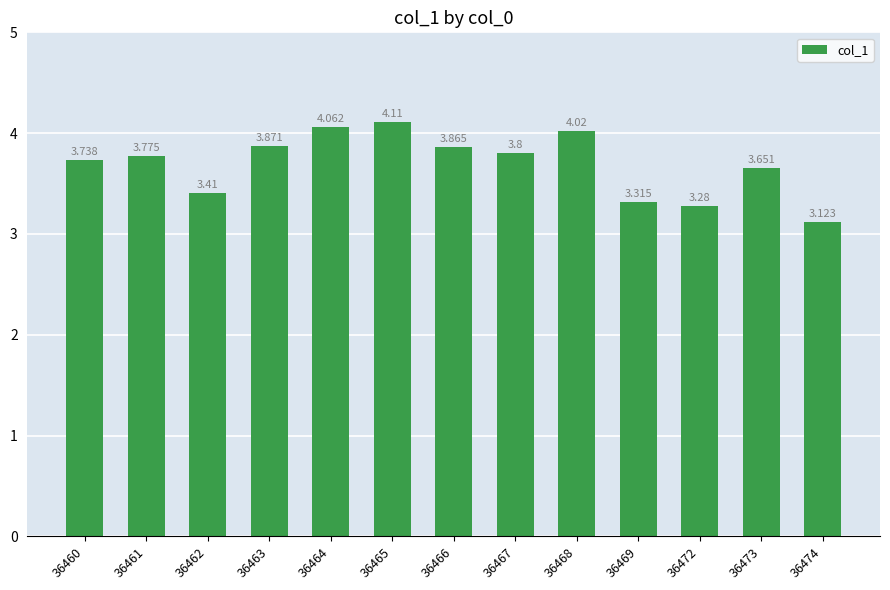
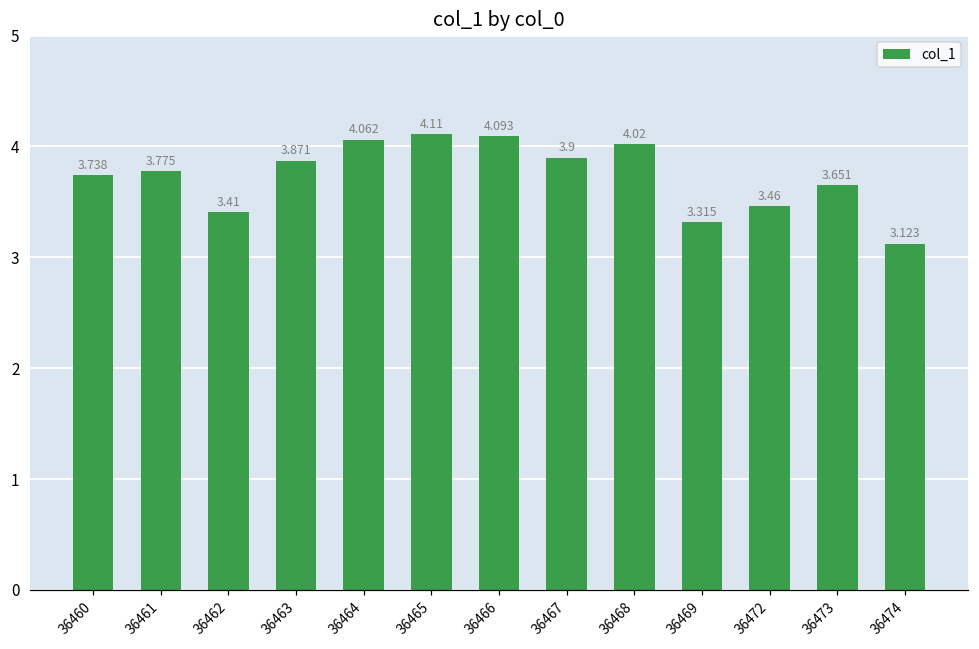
36466: 3.865 -> 4.093
36467: 3.8 -> 3.9
36472: 3.28 -> 3.46
